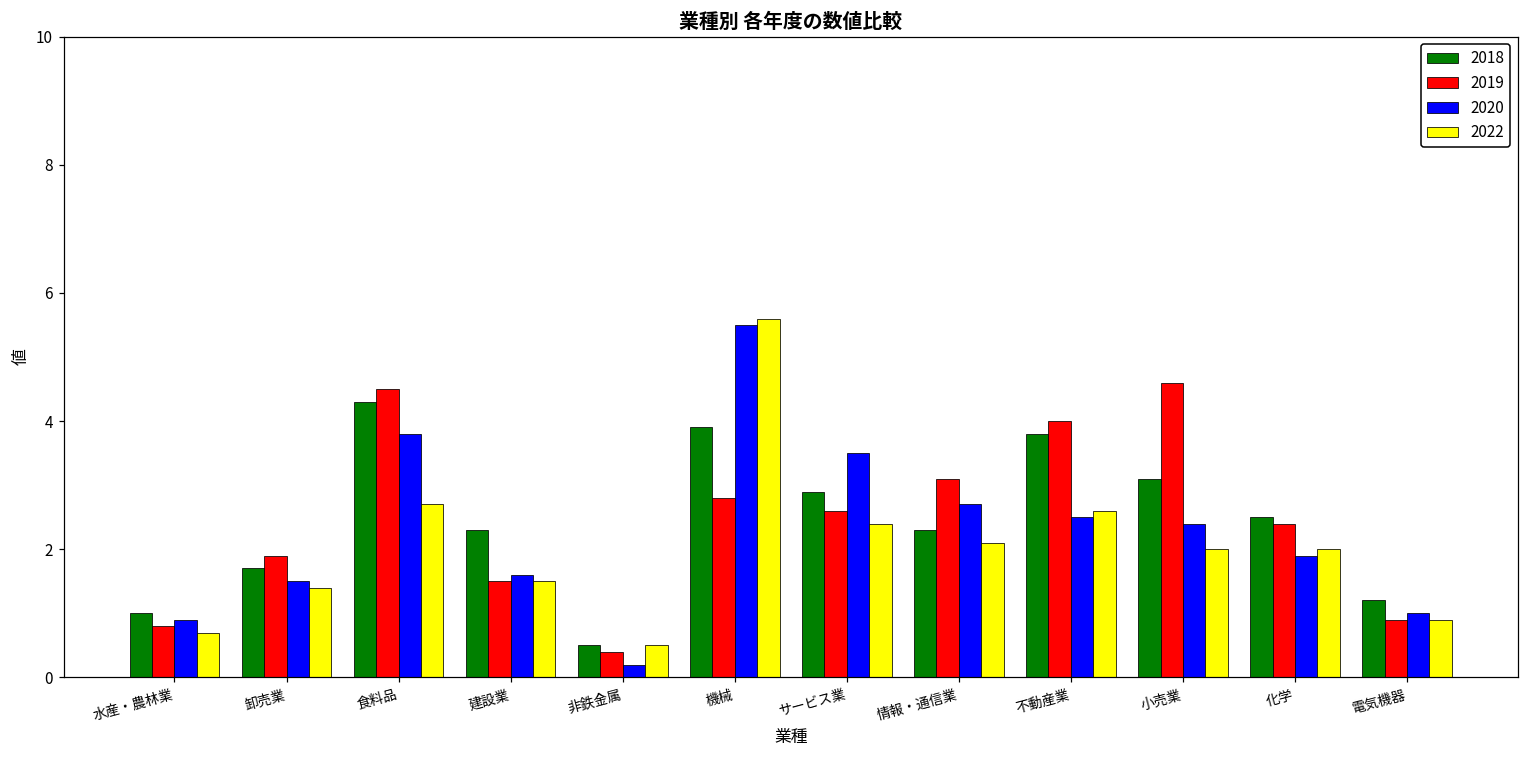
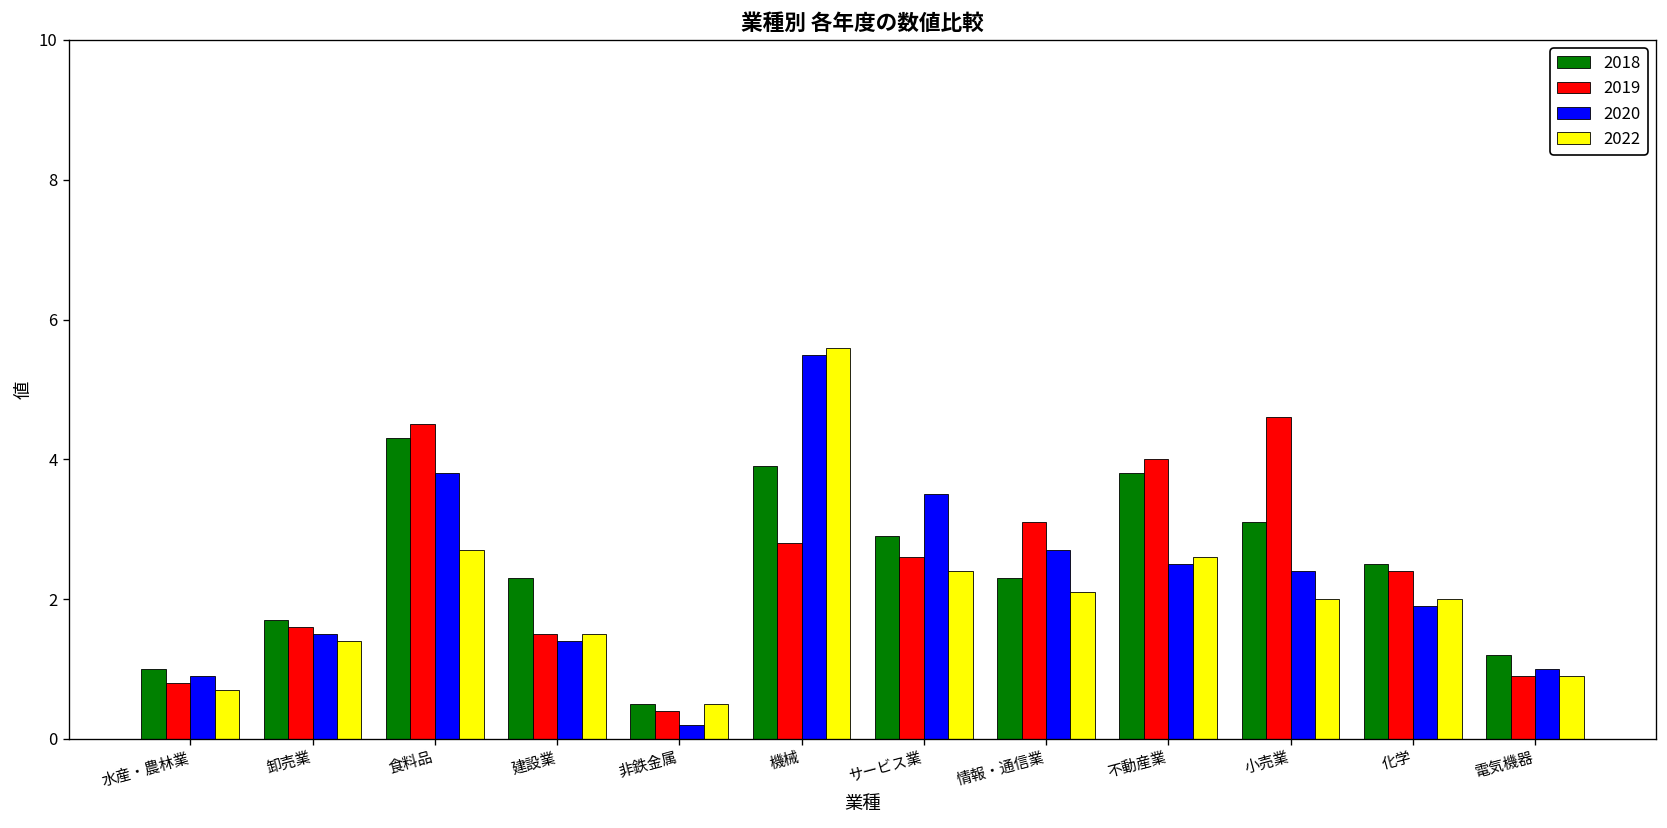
2019, 卸売業: 1.9 -> 1.6
2020, 建設業: 1.6 -> 1.4
